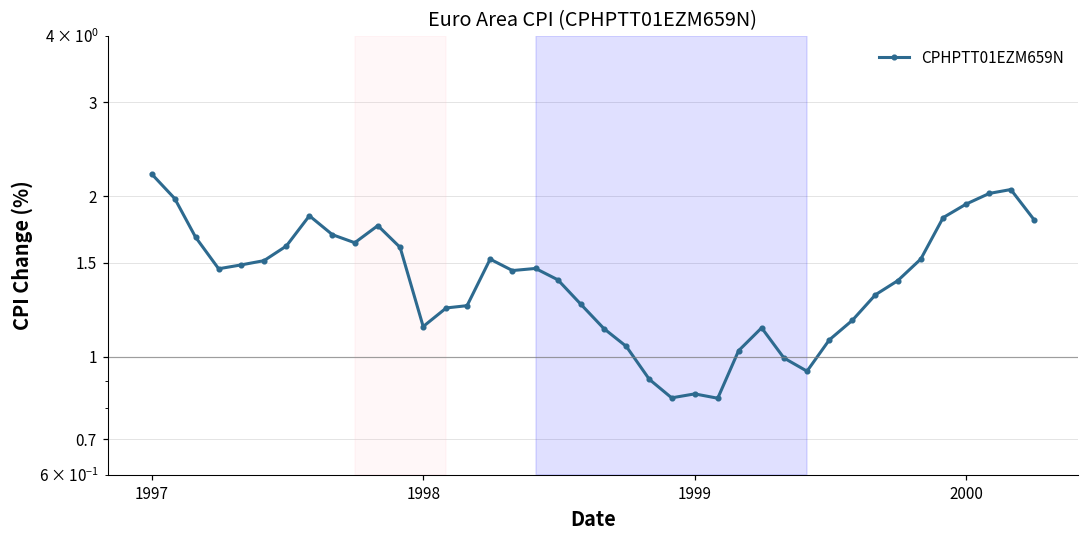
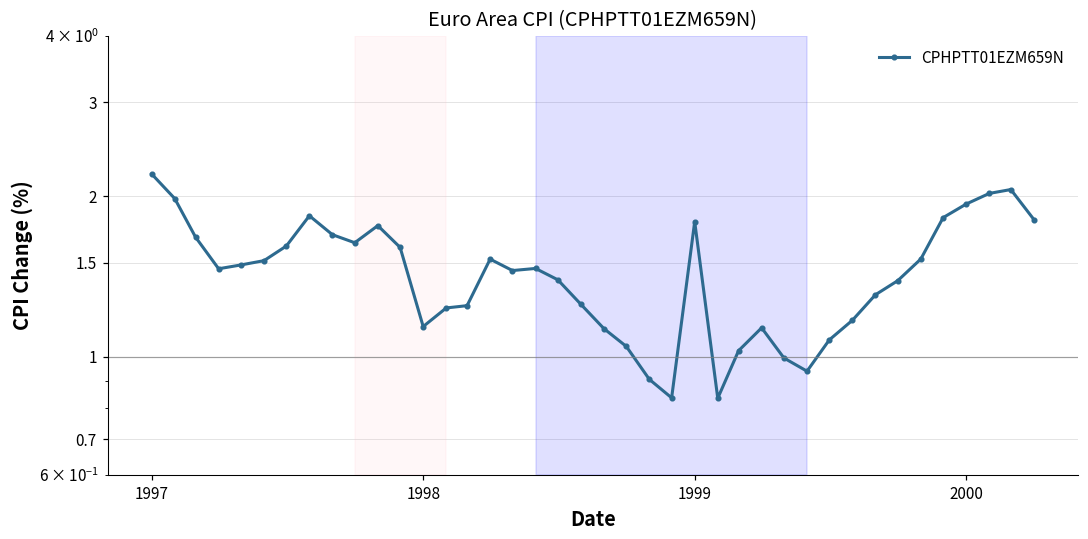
1999: 0.85 -> 1.79
